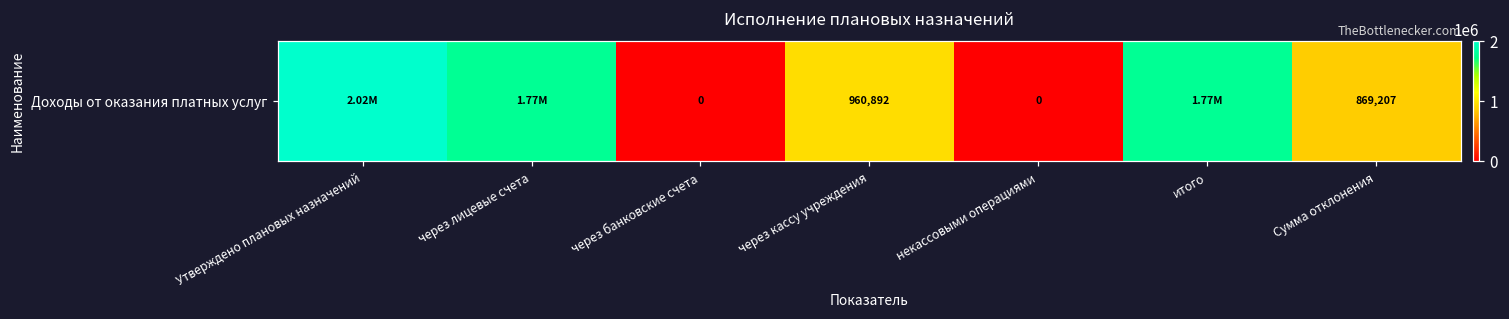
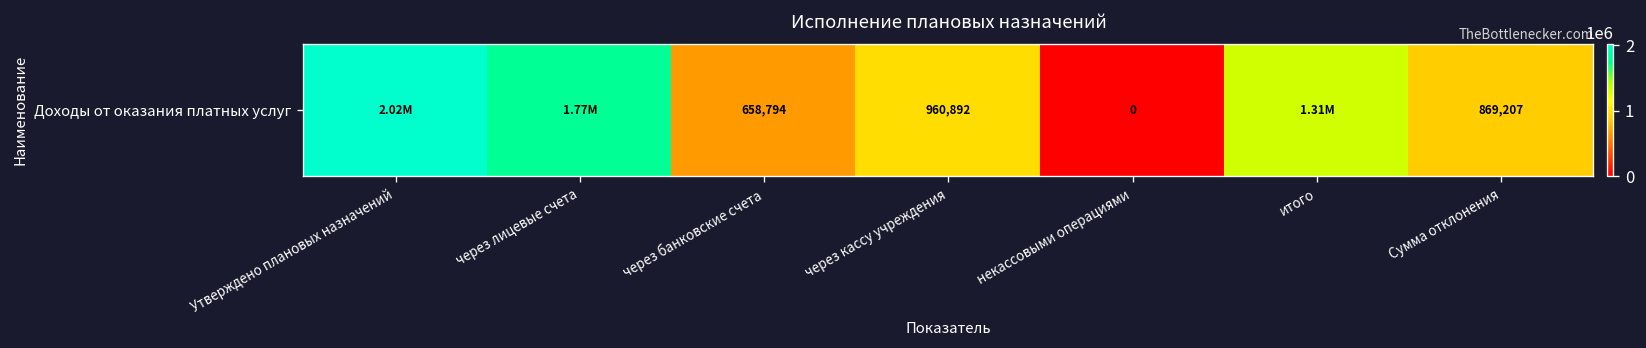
Доходы от оказания платных услуг, через банковские счета: 0 -> 658,794
Доходы от оказания платных услуг, итого: 1.77M -> 1.31M
